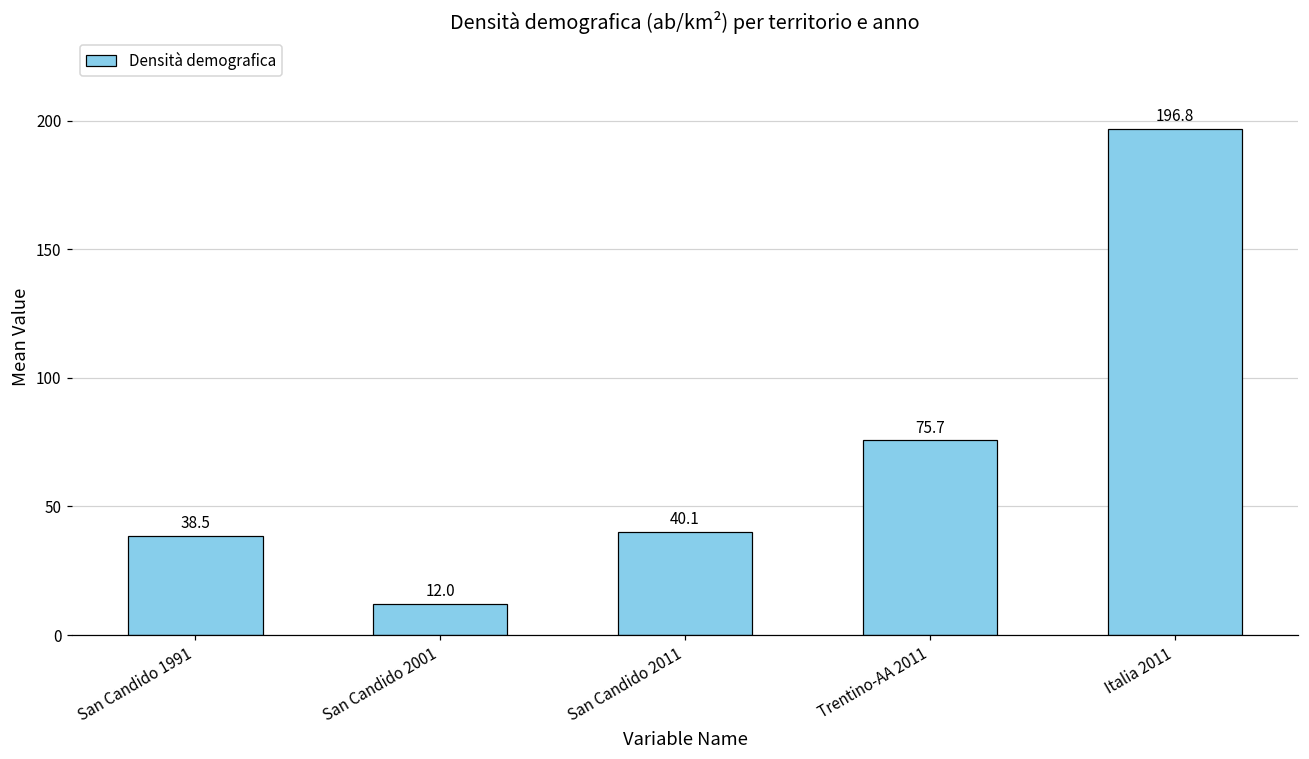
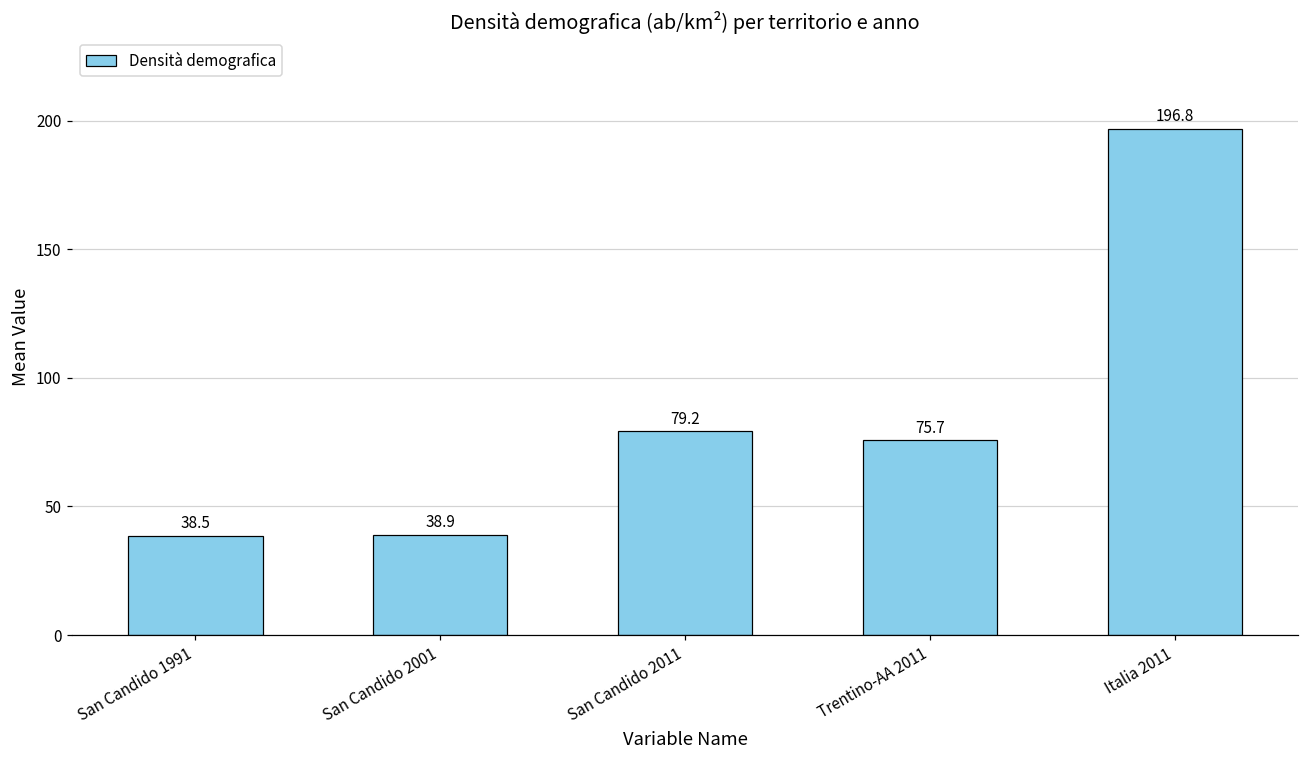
San Candido 2001: 12.0 -> 38.9
San Candido 2011: 40.1 -> 79.2
